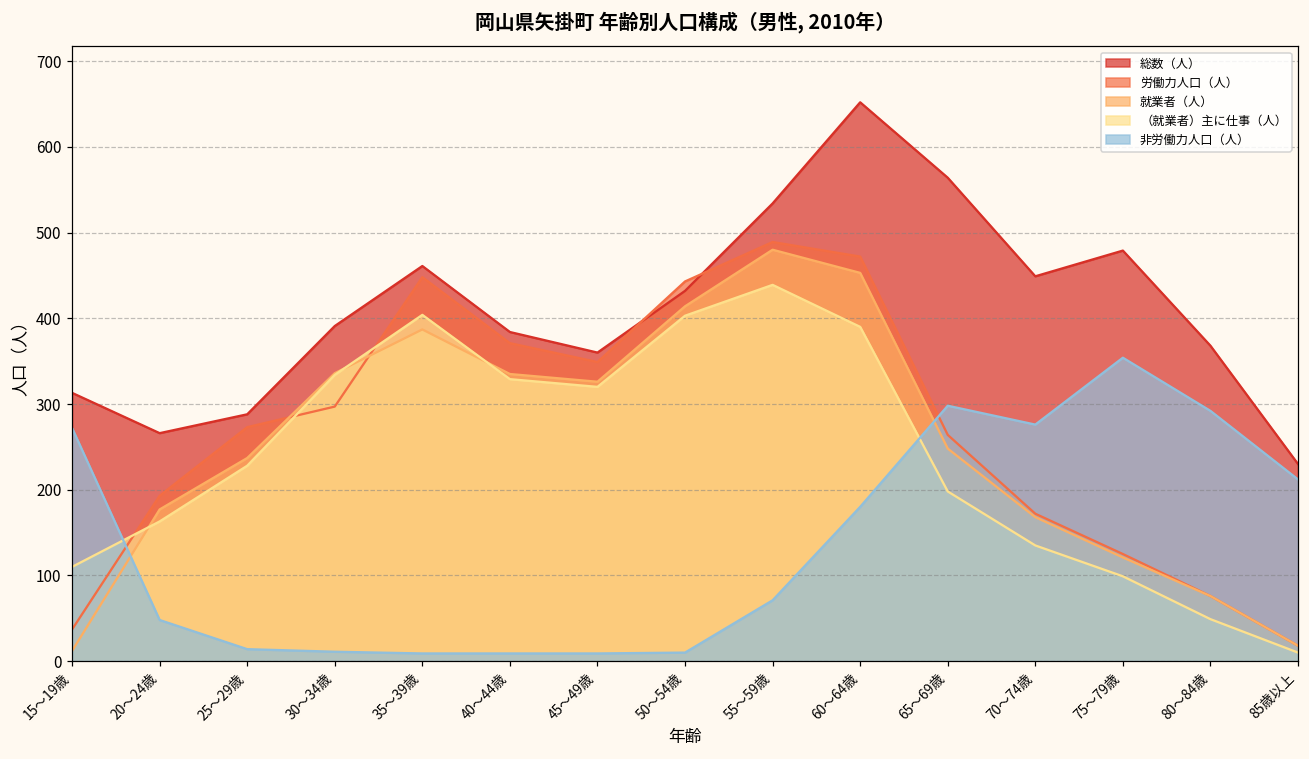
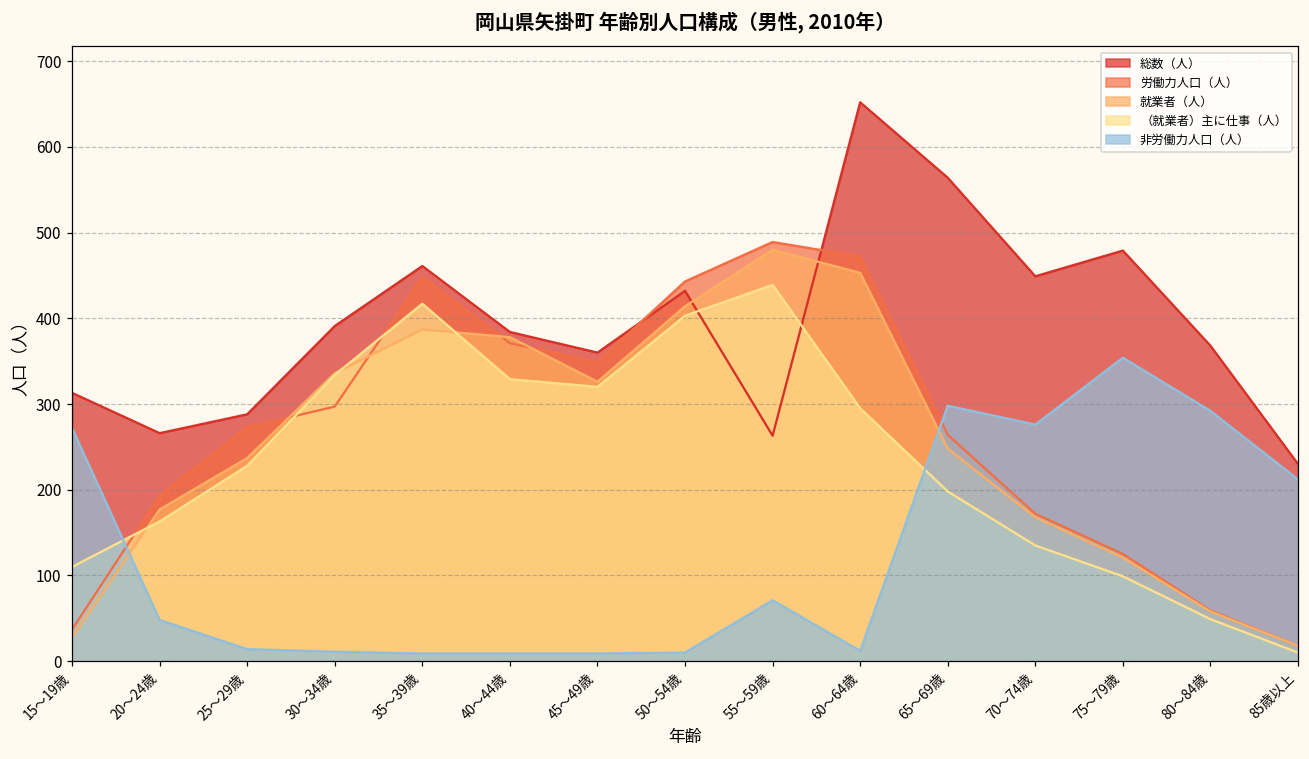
就業者（人）, 15～19歳: 10 -> 30
（就業者）主に仕事（人）, 35～39歳: 400 -> 420
就業者（人）, 40～44歳: 340 -> 380
総数（人）, 55～59歳: 530 -> 260
（就業者）主に仕事（人）, 60～64歳: 390 -> 300
非労働力人口（人）, 60～64歳: 180 -> 10
労働力人口（人）, 80～84歳: 80 -> 60
就業者（人）, 80～84歳: 80 -> 60
